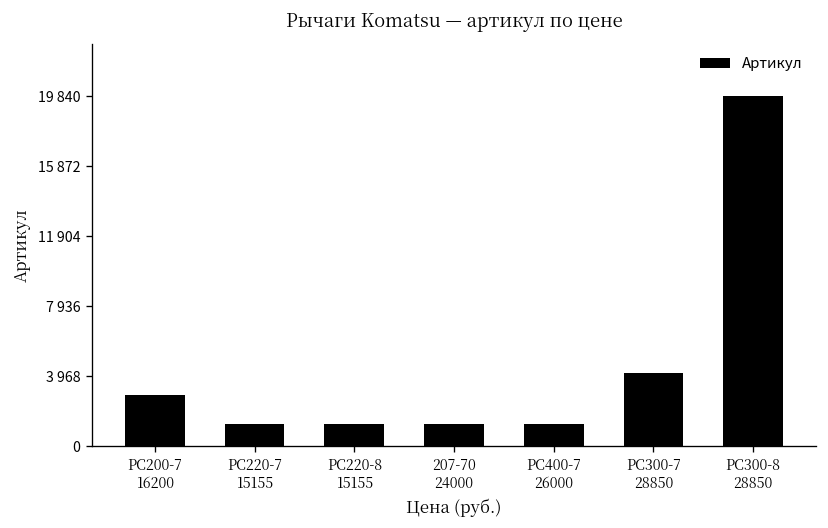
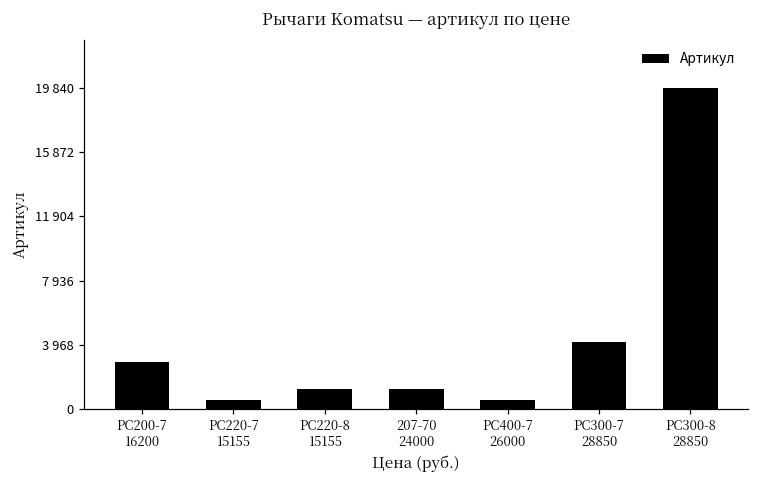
PC220-7 15155: 1200 -> 500
PC400-7 26000: 1200 -> 500
